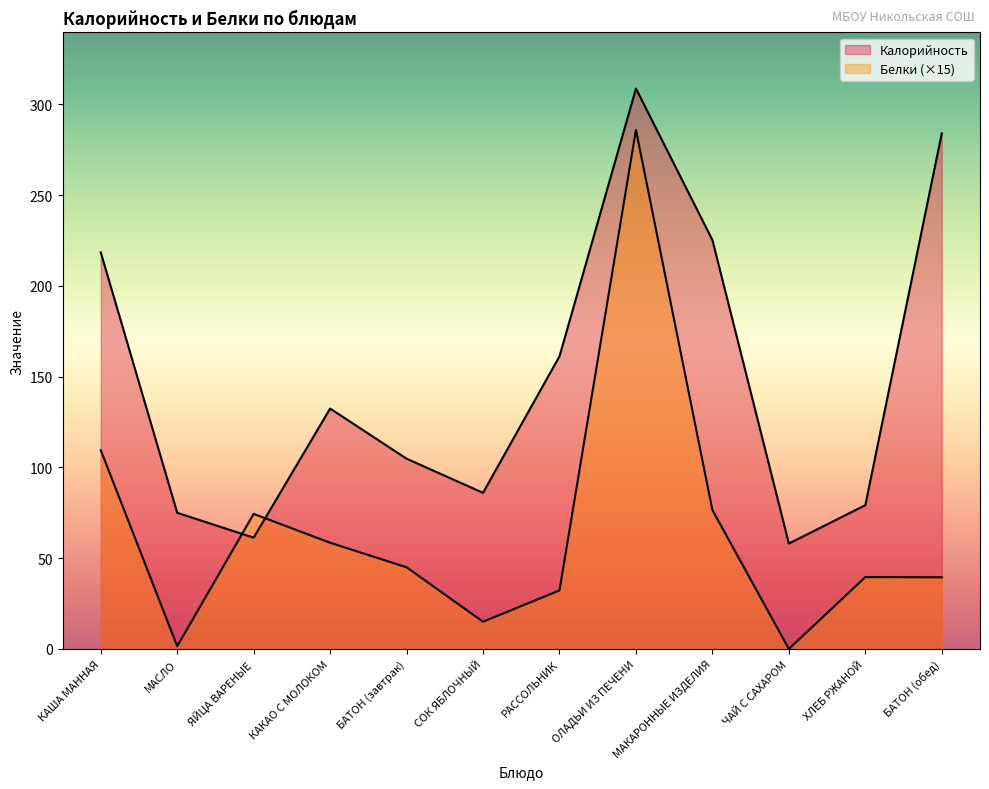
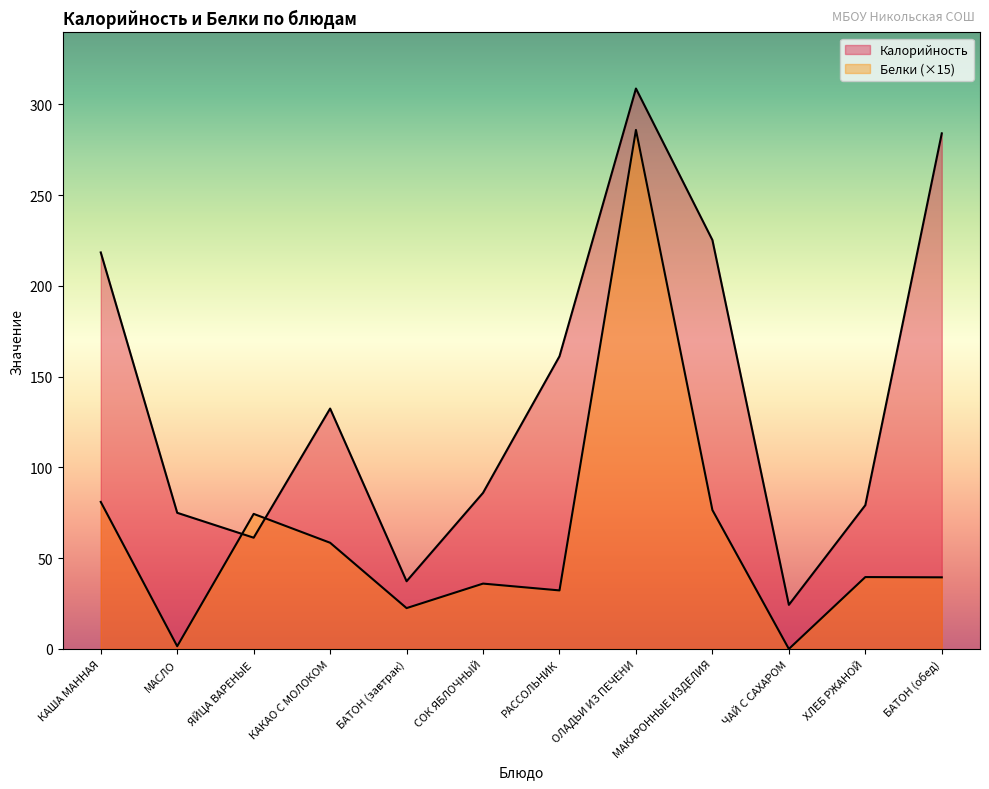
Белки (×15), КАША МАННАЯ: 110 -> 81
Калорийность, БАТОН (завтрак): 105 -> 37
Белки (×15), БАТОН (завтрак): 45 -> 23
Белки (×15), СОК ЯБЛОЧНЫЙ: 15 -> 36
Калорийность, ЧАЙ С САХАРОМ: 58 -> 24
